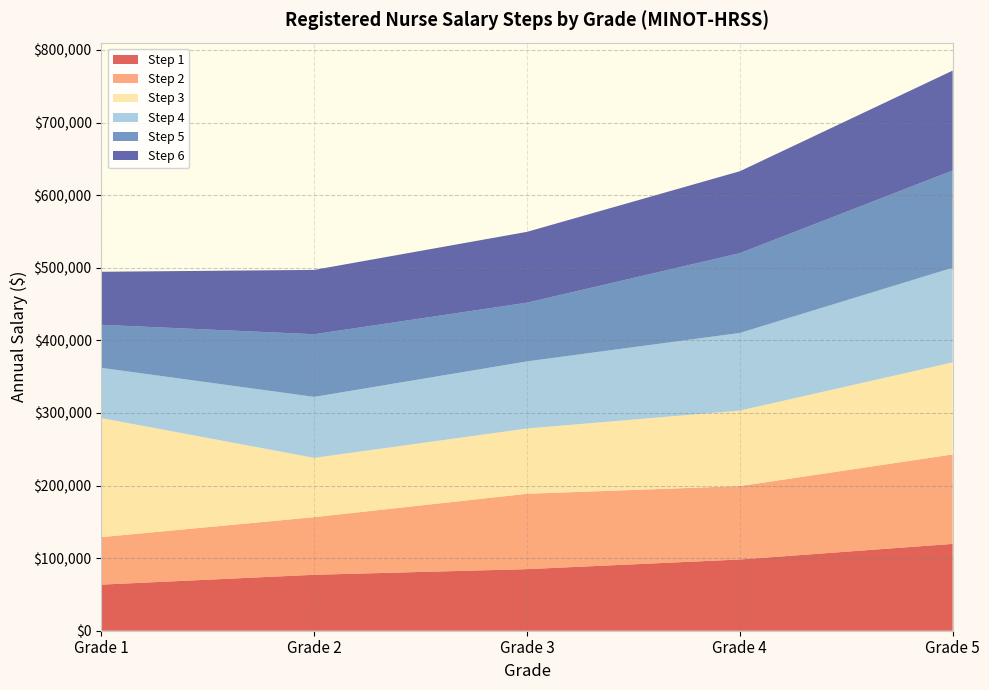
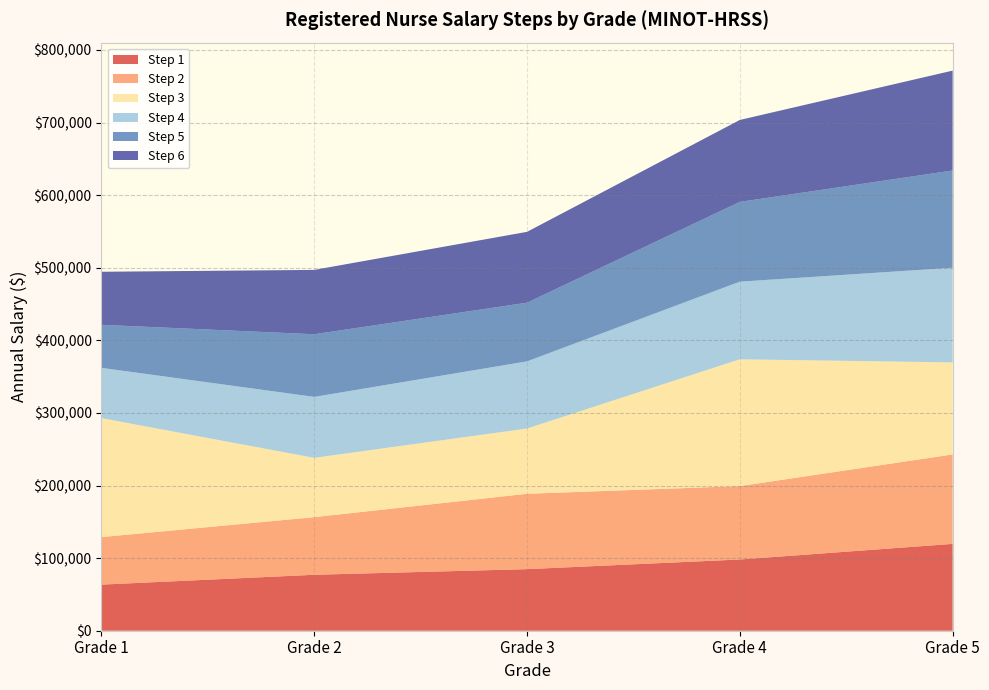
Step 3, Grade 4: $100,000 -> $170,000
